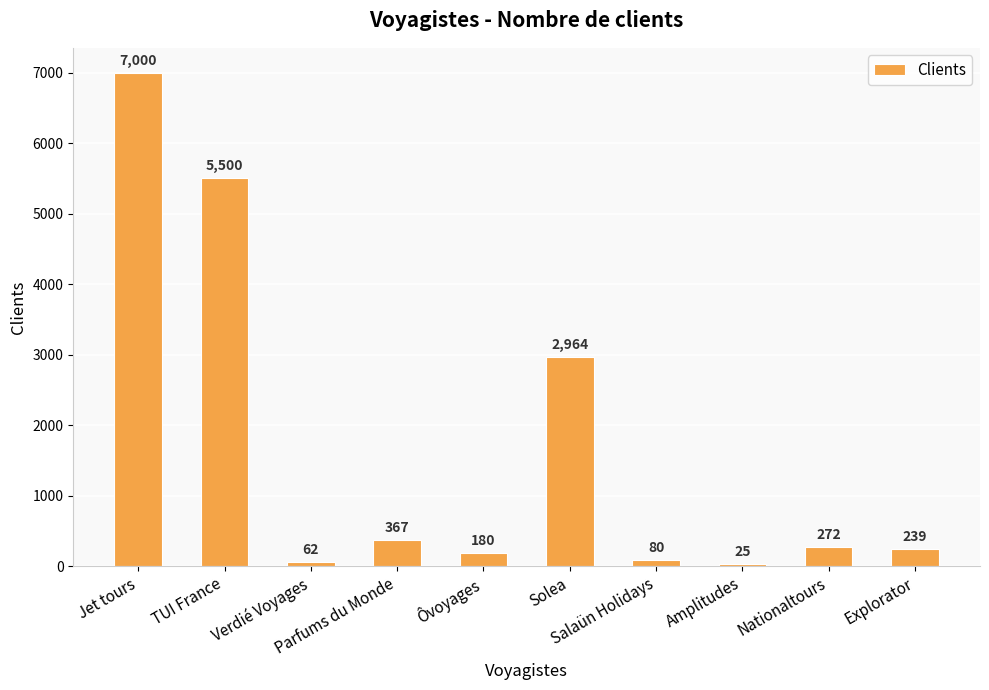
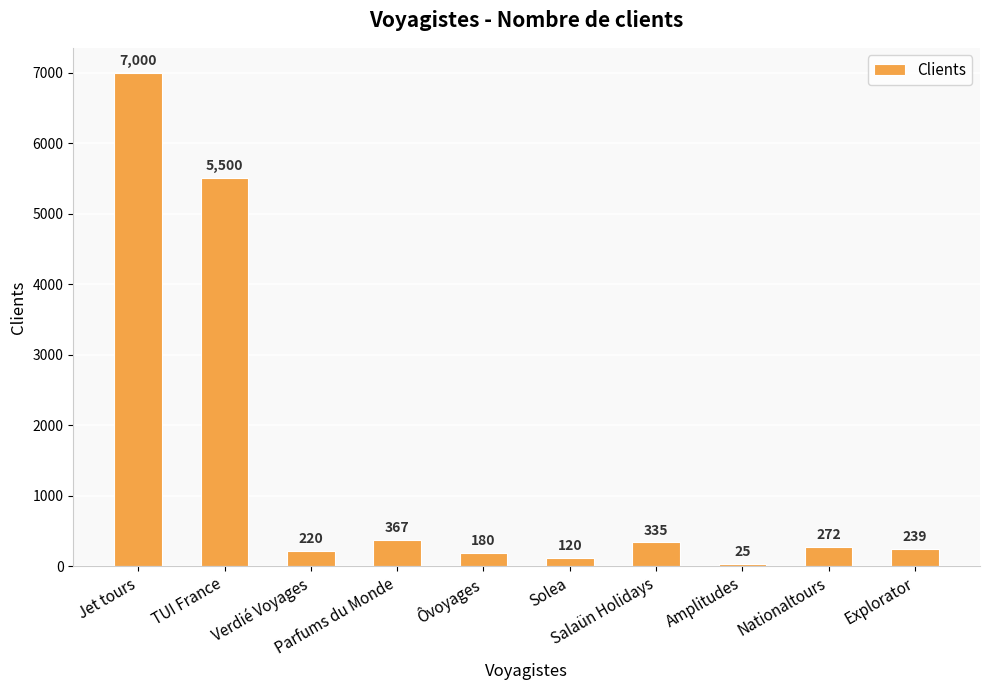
Verdié Voyages: 62 -> 220
Solea: 2,964 -> 120
Salaün Holidays: 80 -> 335
